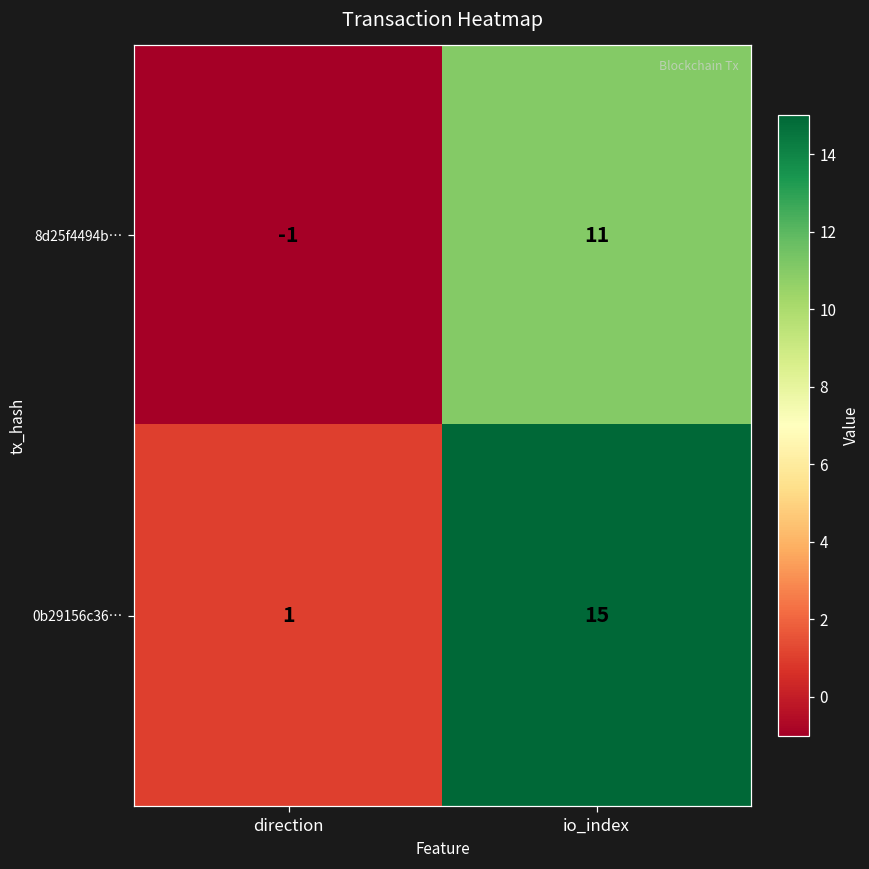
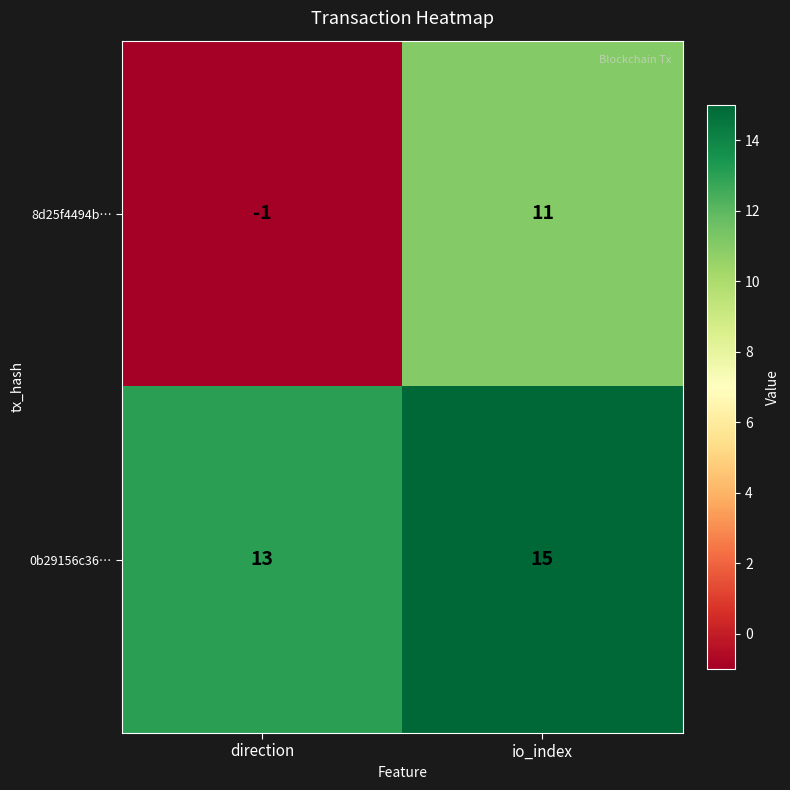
0b29156c36…, direction: 1 -> 13
